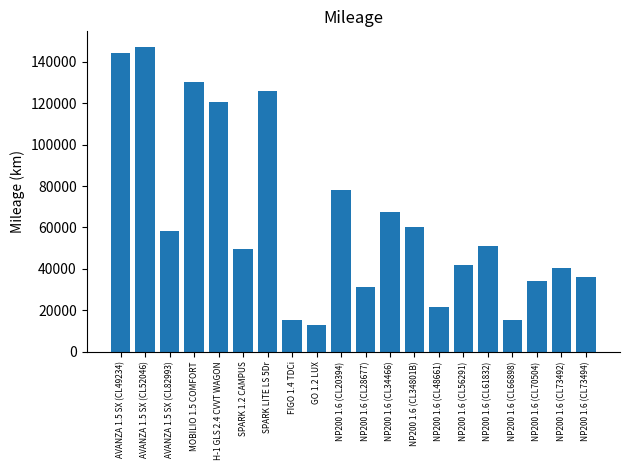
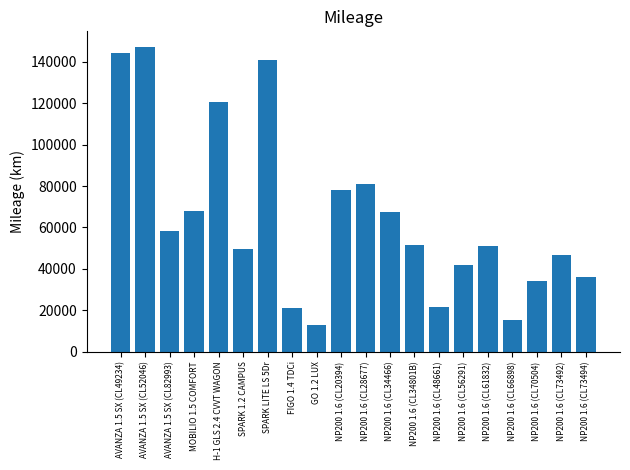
MOBILIO 1.5 COMFORT: 130000 -> 68000
SPARK LITE LS 5Dr: 126000 -> 141000
FIGO 1.4 TDCi: 15000 -> 21000
NP200 1.6 (CL28677): 31000 -> 81000
NP200 1.6 (CL34801B): 60000 -> 52000
NP200 1.6 (CL73492): 41000 -> 47000
